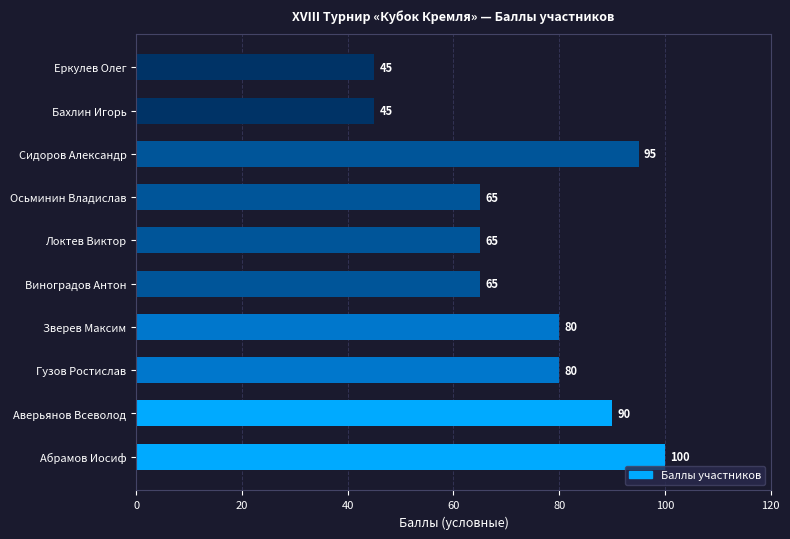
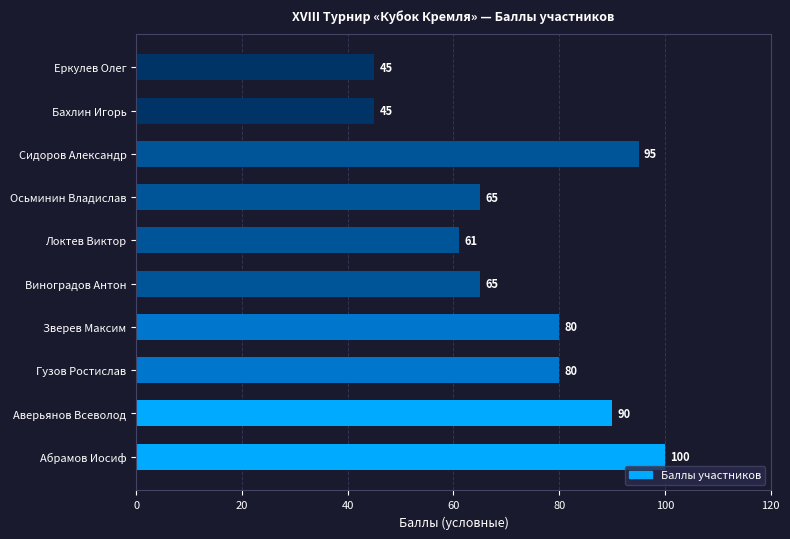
Локтев Виктор: 65 -> 61
